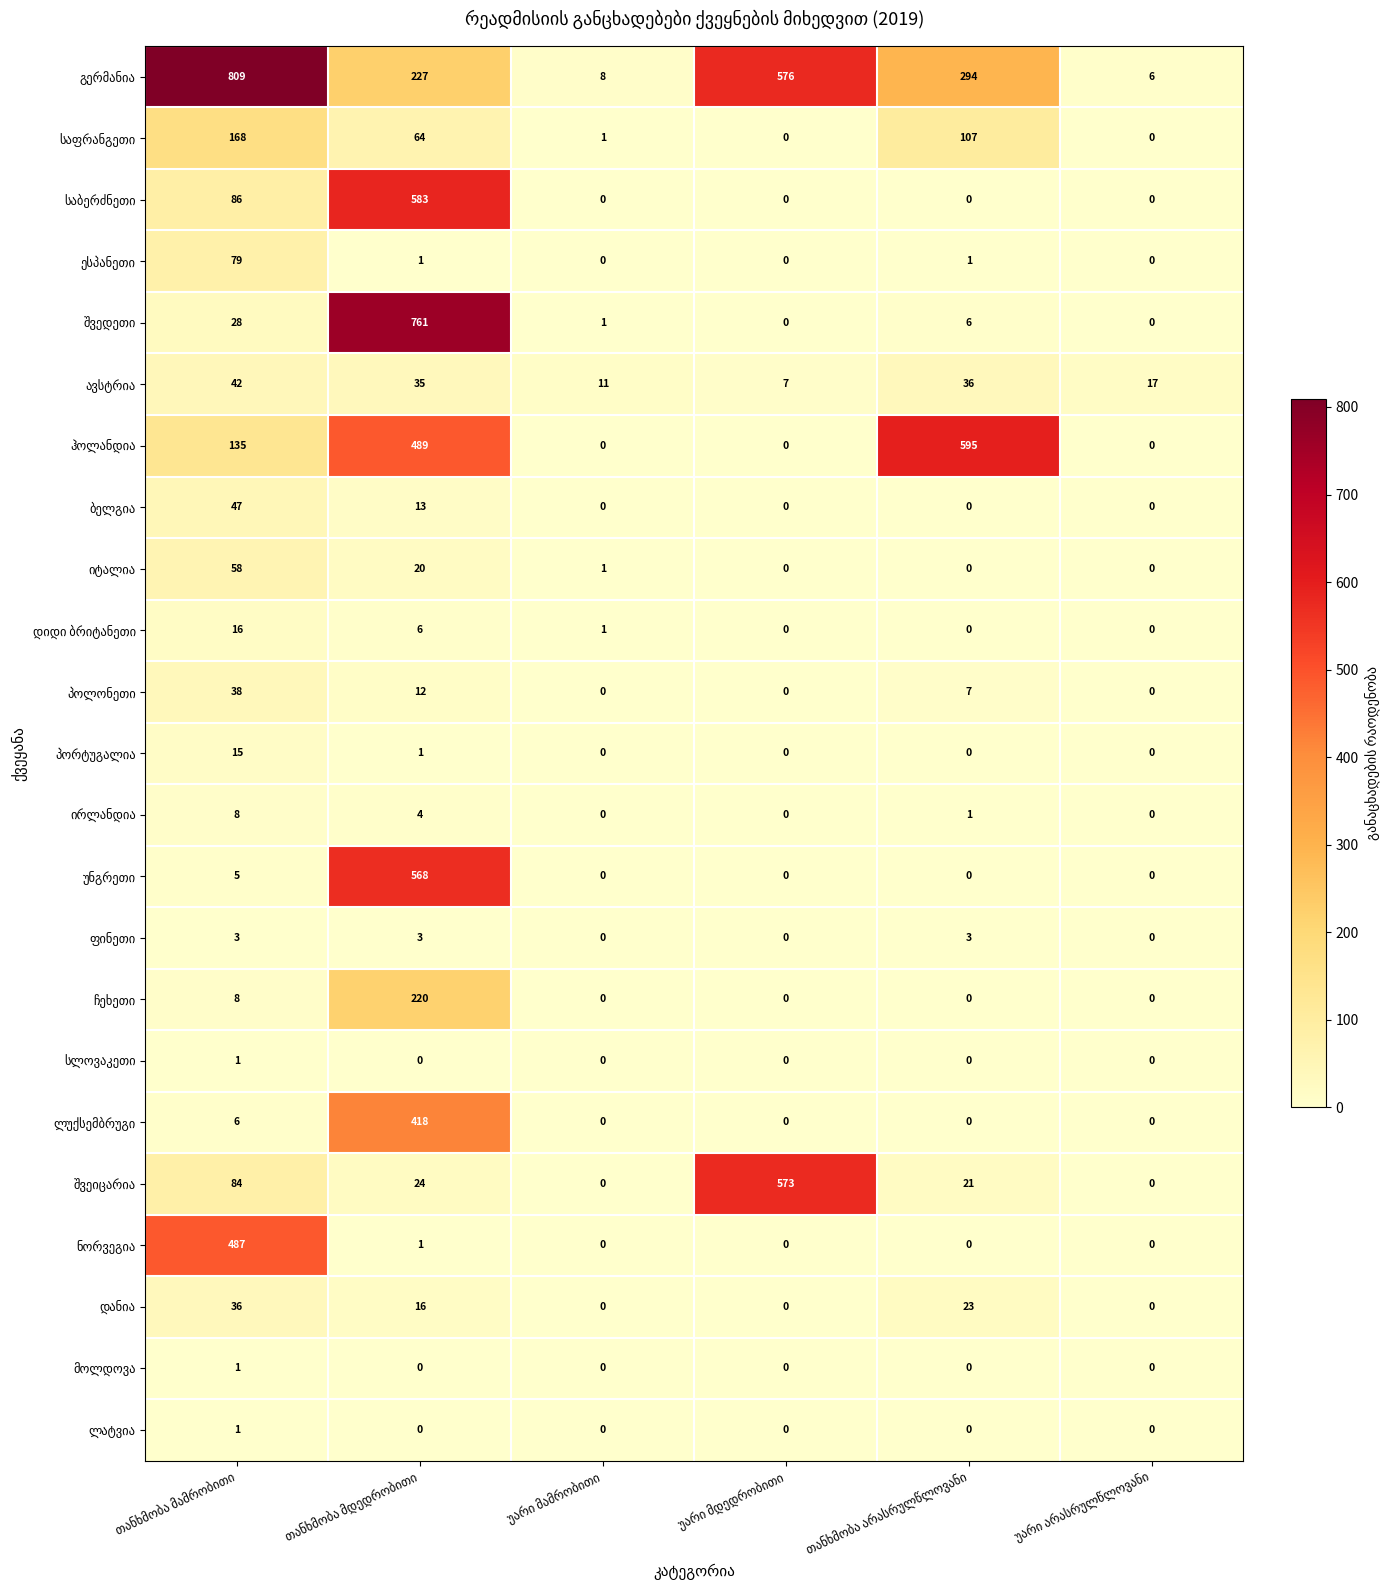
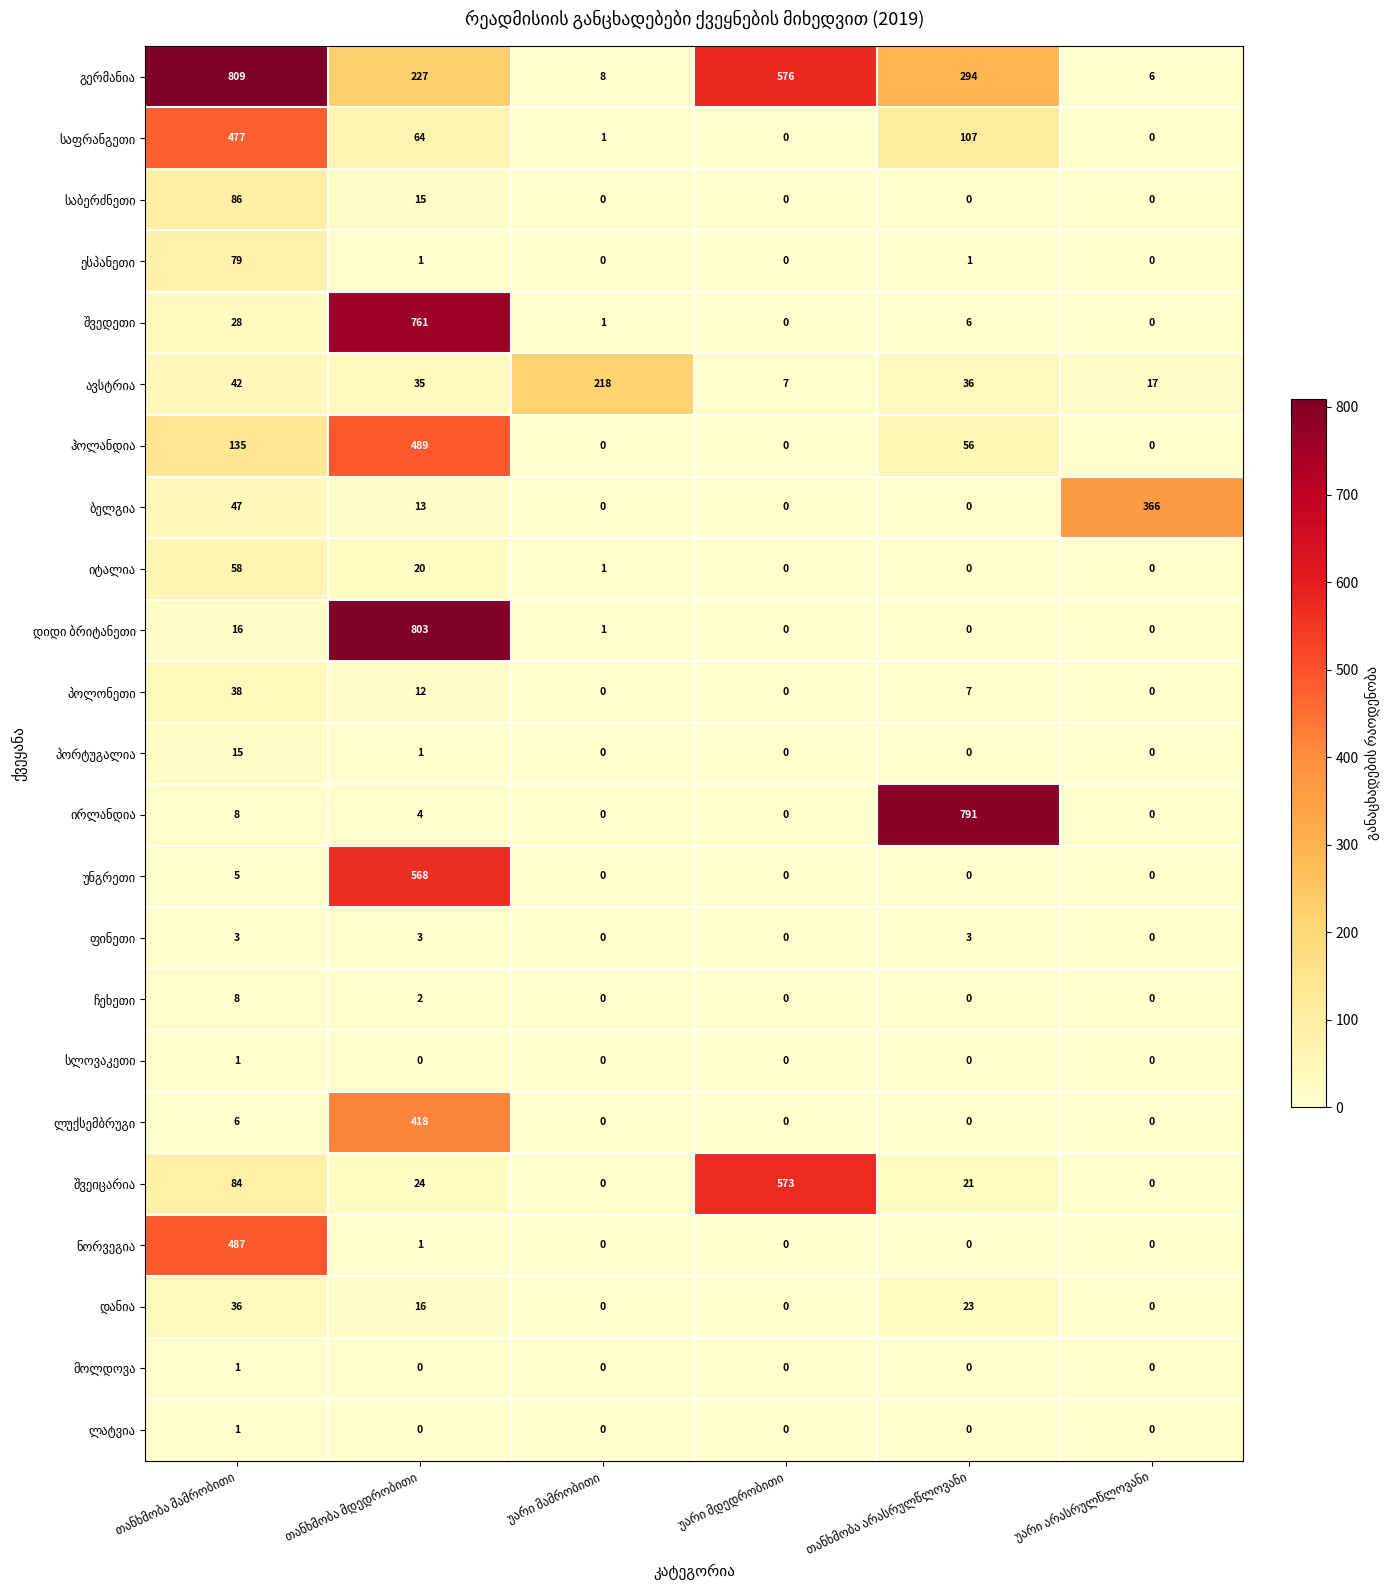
საფრანგეთი, თანხმობა მამრობითი: 168 -> 477
საბერძნეთი, თანხმობა მდედრობითი: 583 -> 15
ავსტრია, უარი მამრობითი: 11 -> 218
ჰოლანდია, თანხმობა არასრულწლოვანი: 595 -> 56
ბელგია, უარი არასრულწლოვანი: 0 -> 366
დიდი ბრიტანეთი, თანხმობა მდედრობითი: 6 -> 803
ირლანდია, თანხმობა არასრულწლოვანი: 1 -> 791
ჩეხეთი, თანხმობა მდედრობითი: 220 -> 2
